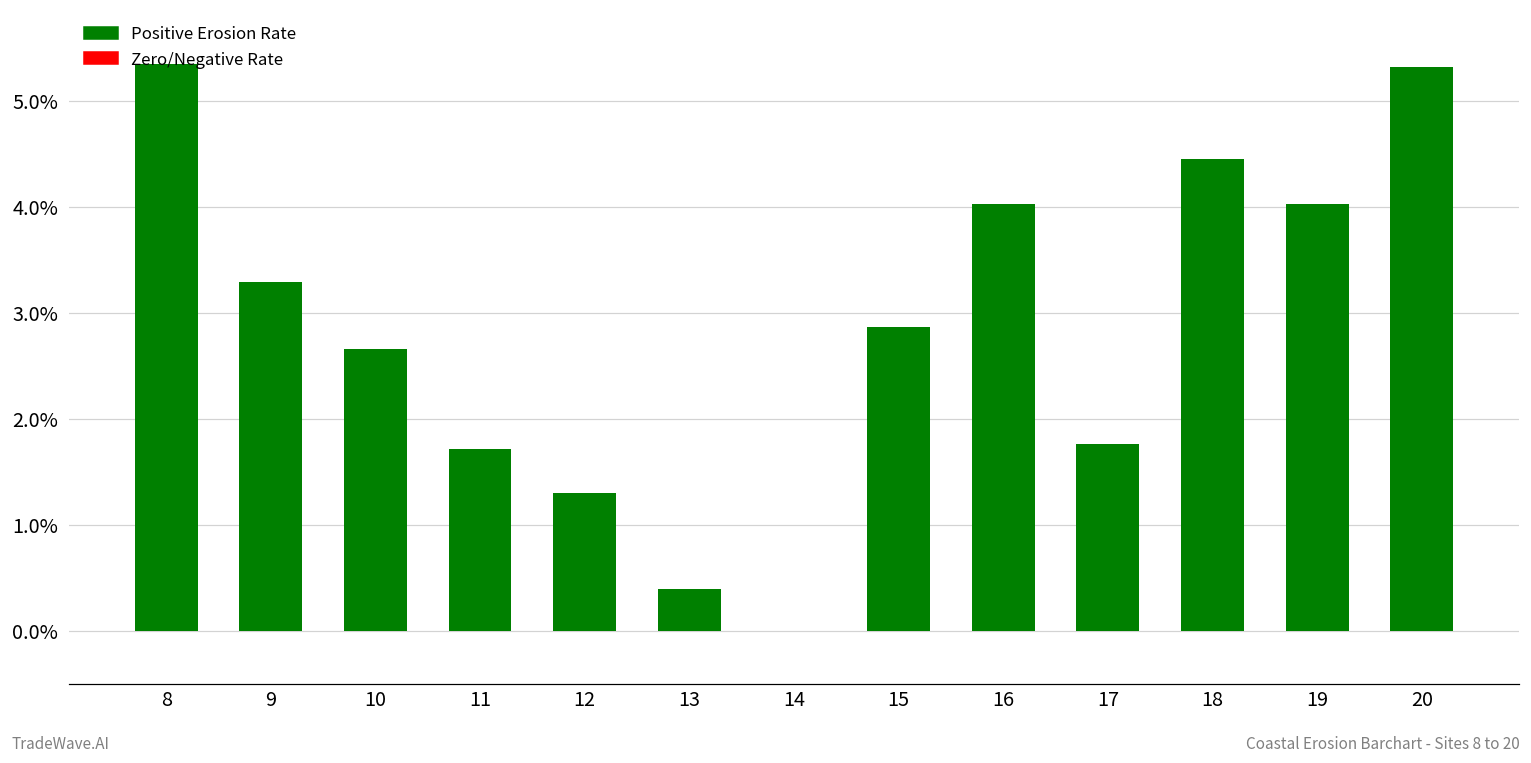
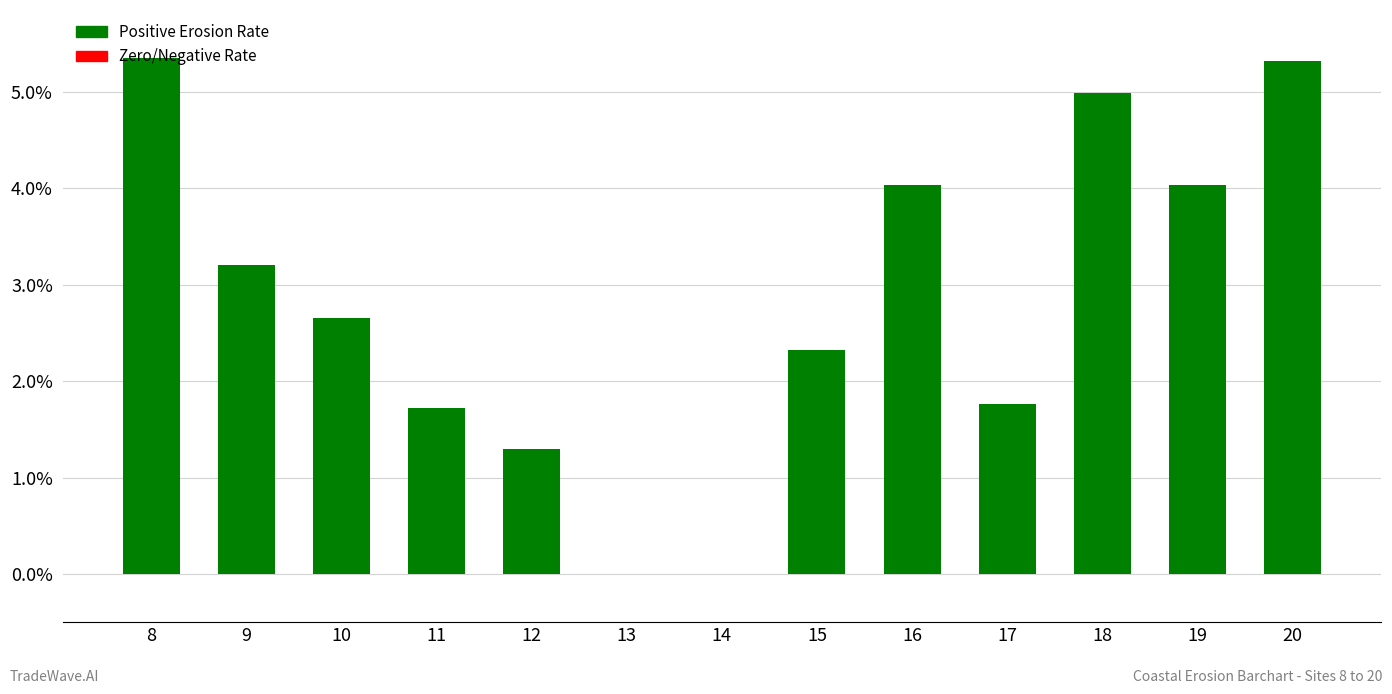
9: 3.3% -> 3.2%
13: 0.4% -> 0.0%
15: 2.9% -> 2.3%
18: 4.5% -> 5.0%
